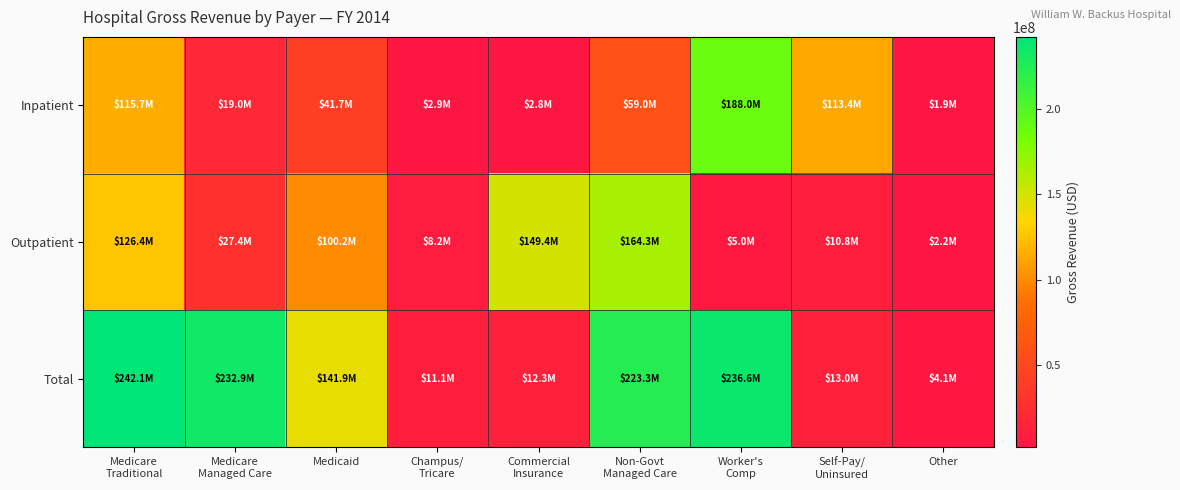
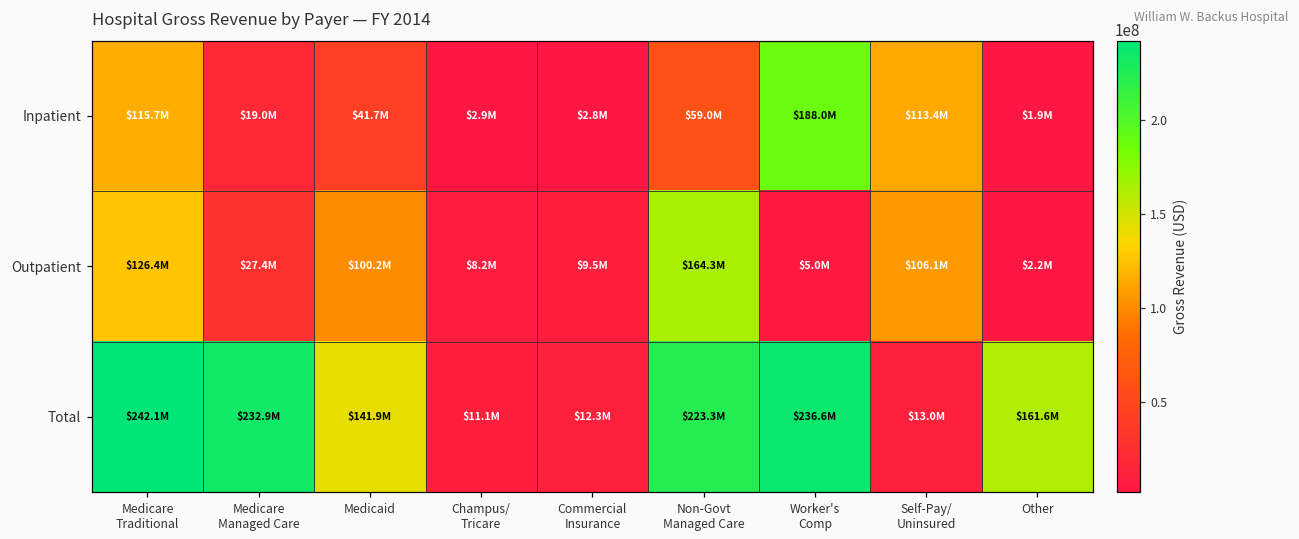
Outpatient, Commercial Insurance: $149.4M -> $9.5M
Outpatient, Self-Pay/ Uninsured: $10.8M -> $106.1M
Total, Other: $4.1M -> $161.6M
